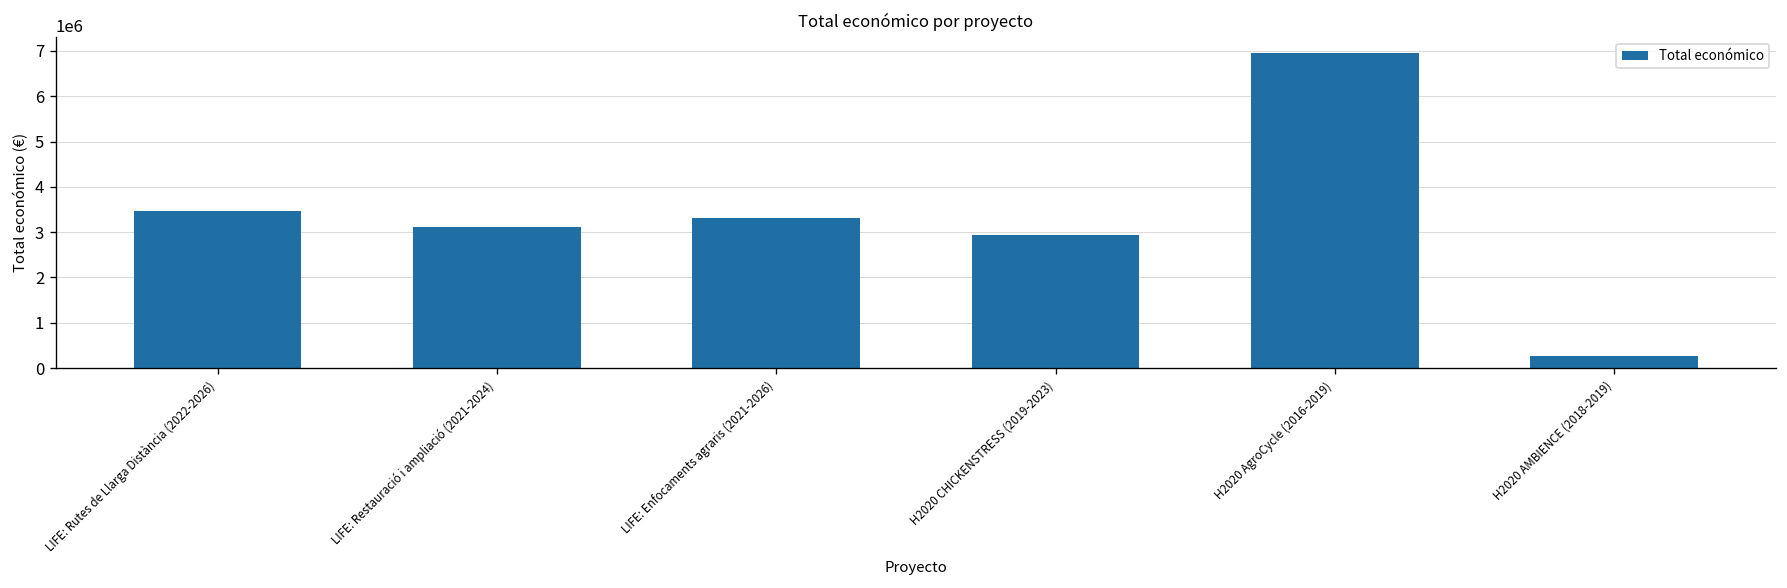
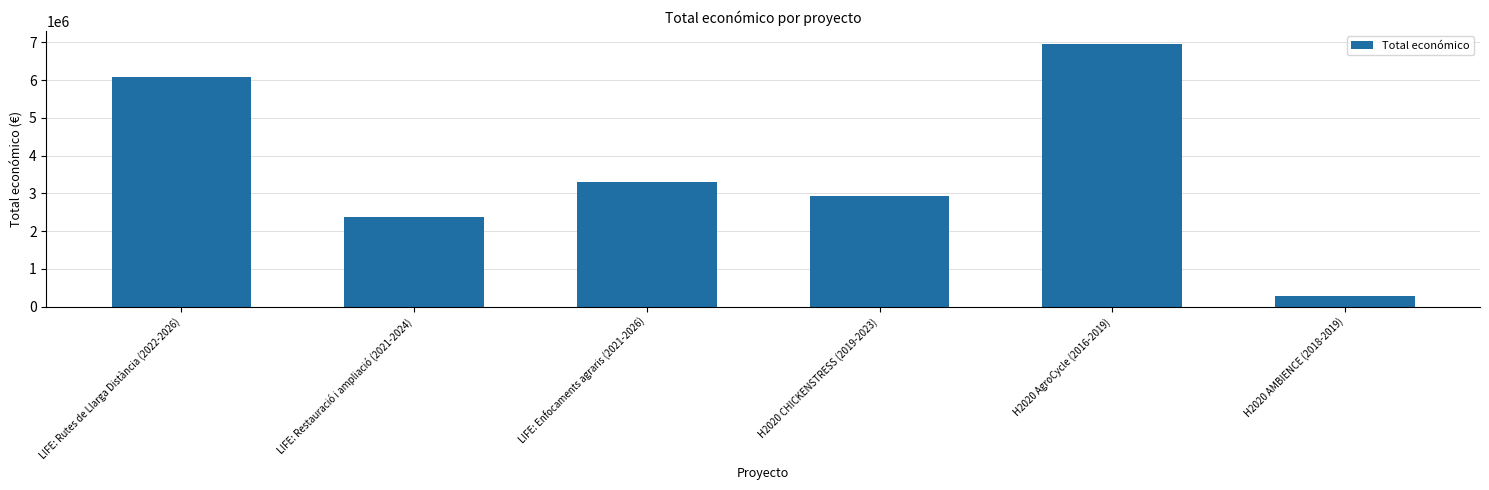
LIFE: Rutes de Llarga Distància (2022-2026): 3500000 -> 6100000
LIFE: Restauració i ampliació (2021-2024): 3100000 -> 2400000
